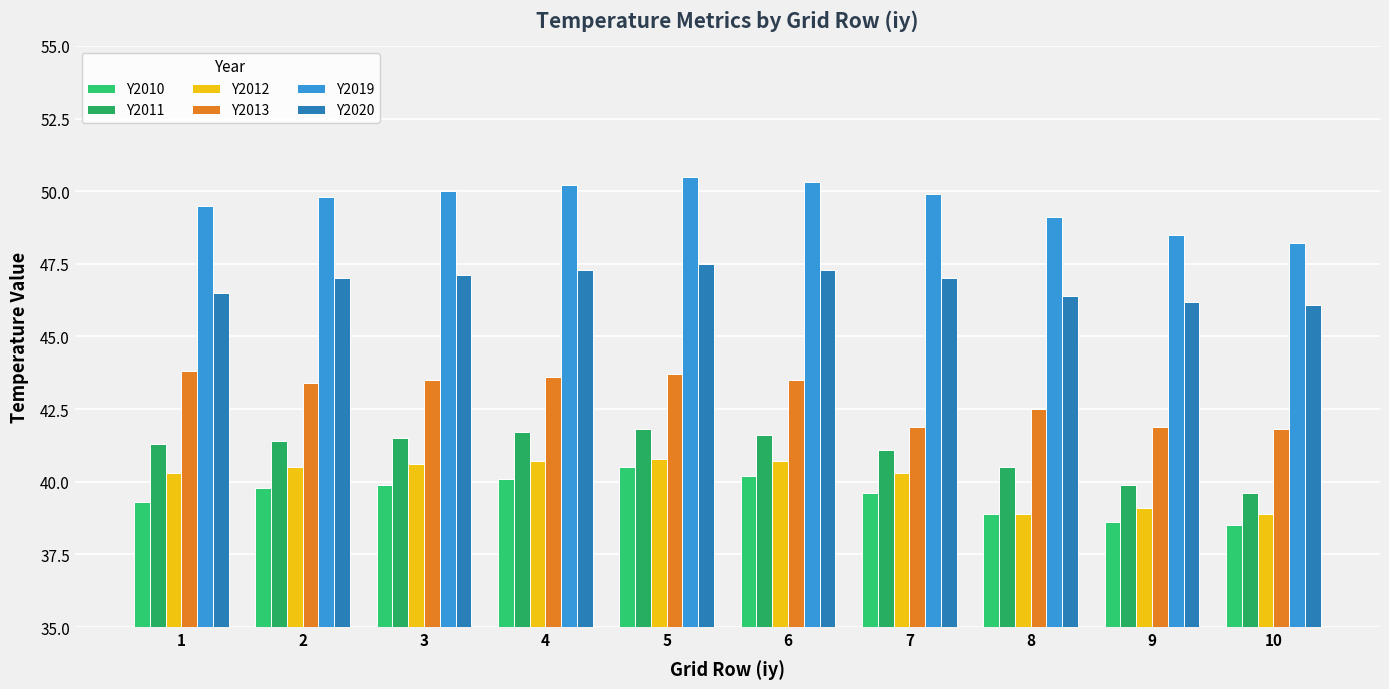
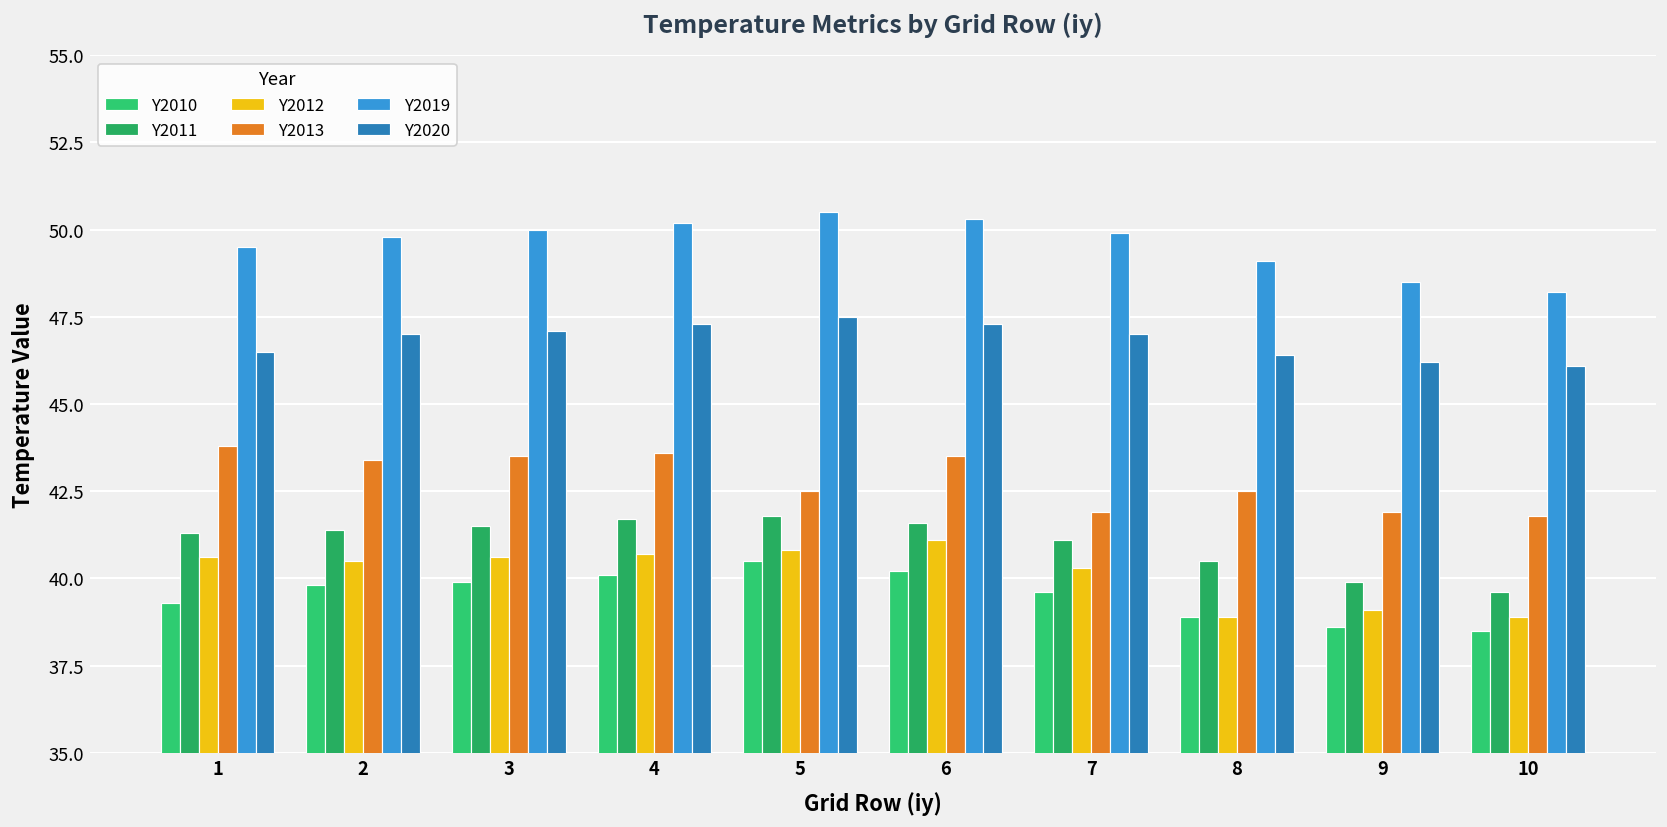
Y2012, 1: 40.3 -> 40.6
Y2013, 5: 43.7 -> 42.5
Y2012, 6: 40.7 -> 41.1
